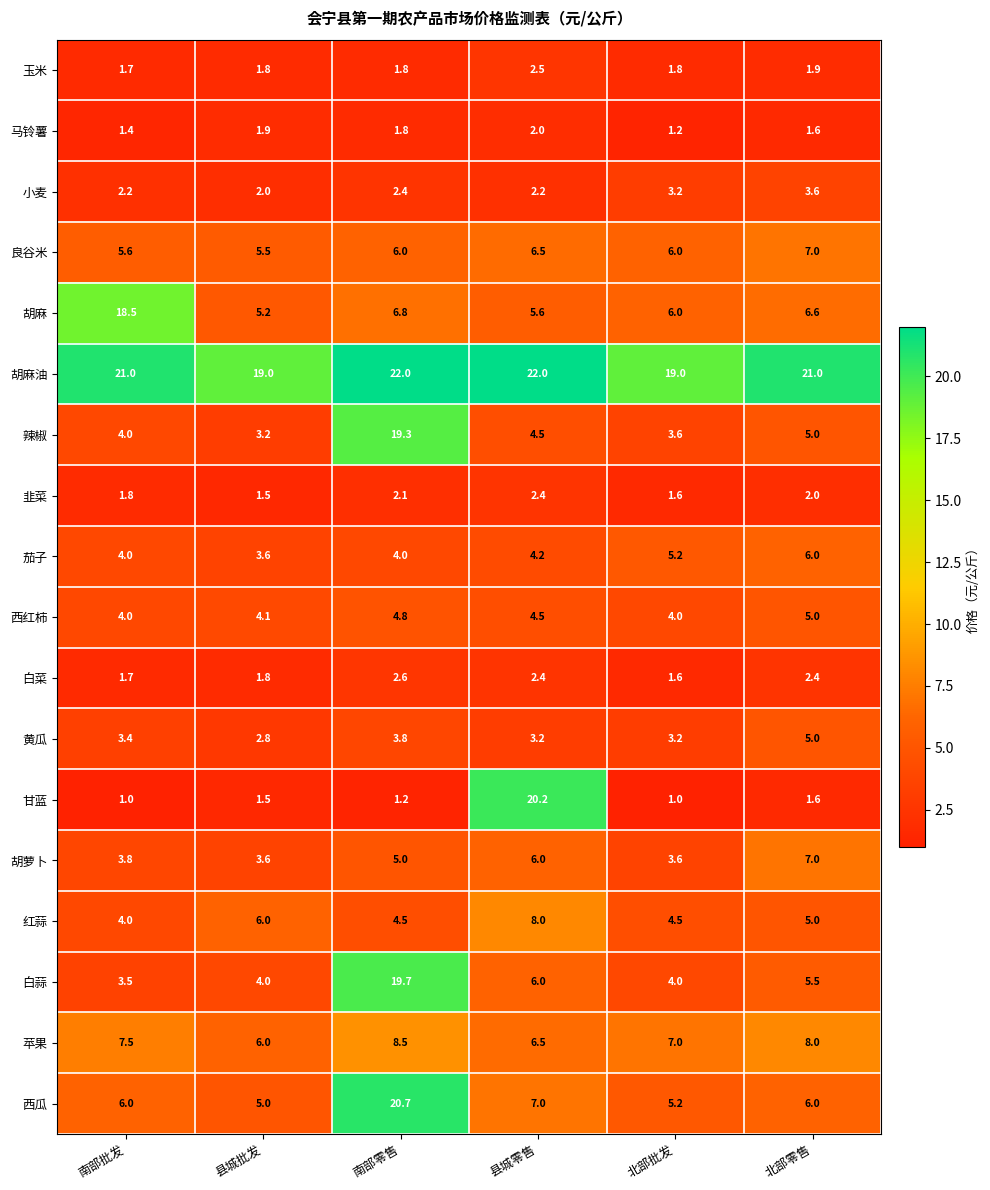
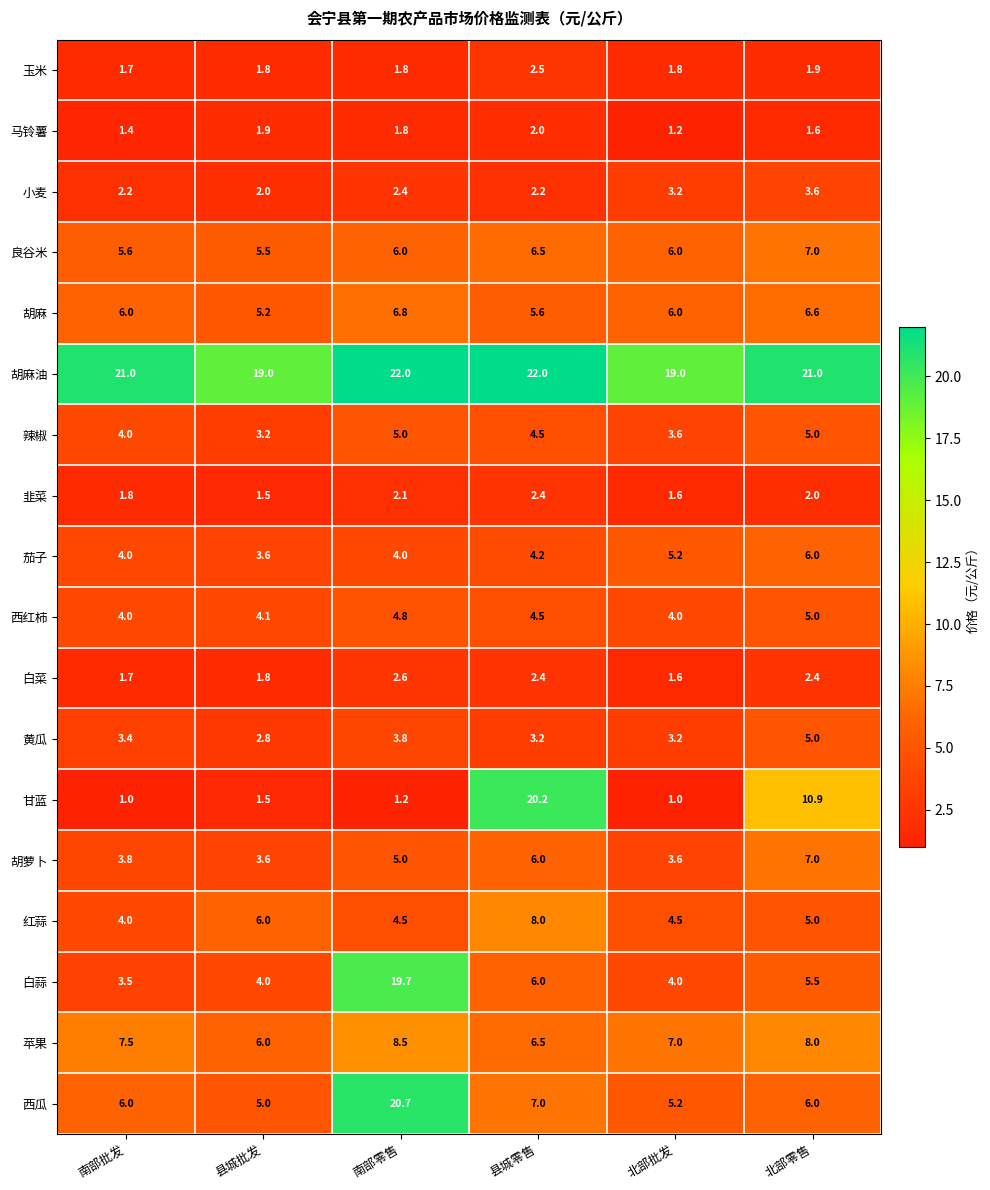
胡麻, 南部批发: 18.5 -> 6.0
辣椒, 南部零售: 19.3 -> 5.0
甘蓝, 北部零售: 1.6 -> 10.9
